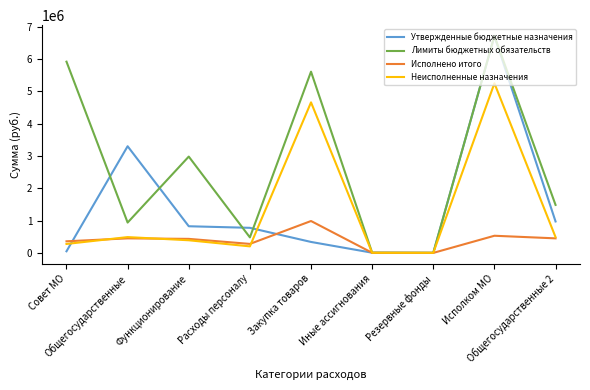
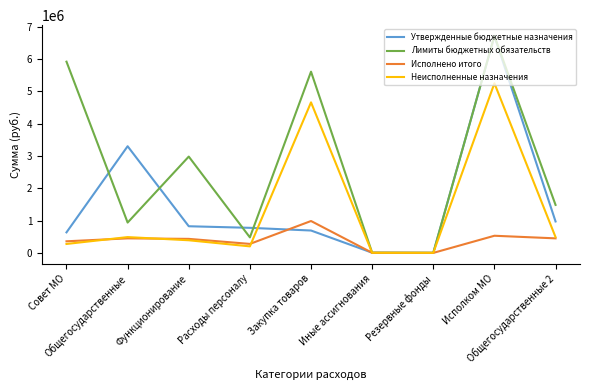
Утвержденные бюджетные назначения, Совет МО: 0 -> 600000
Утвержденные бюджетные назначения, Закупка товаров: 300000 -> 700000
